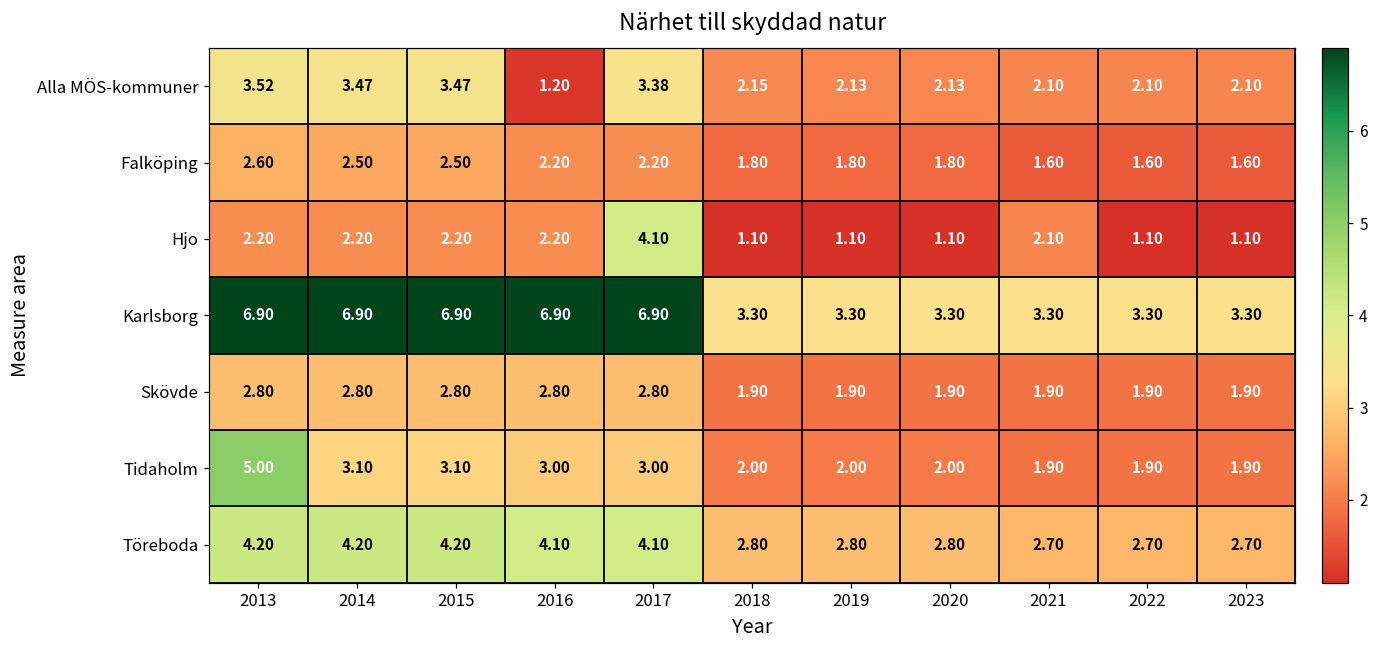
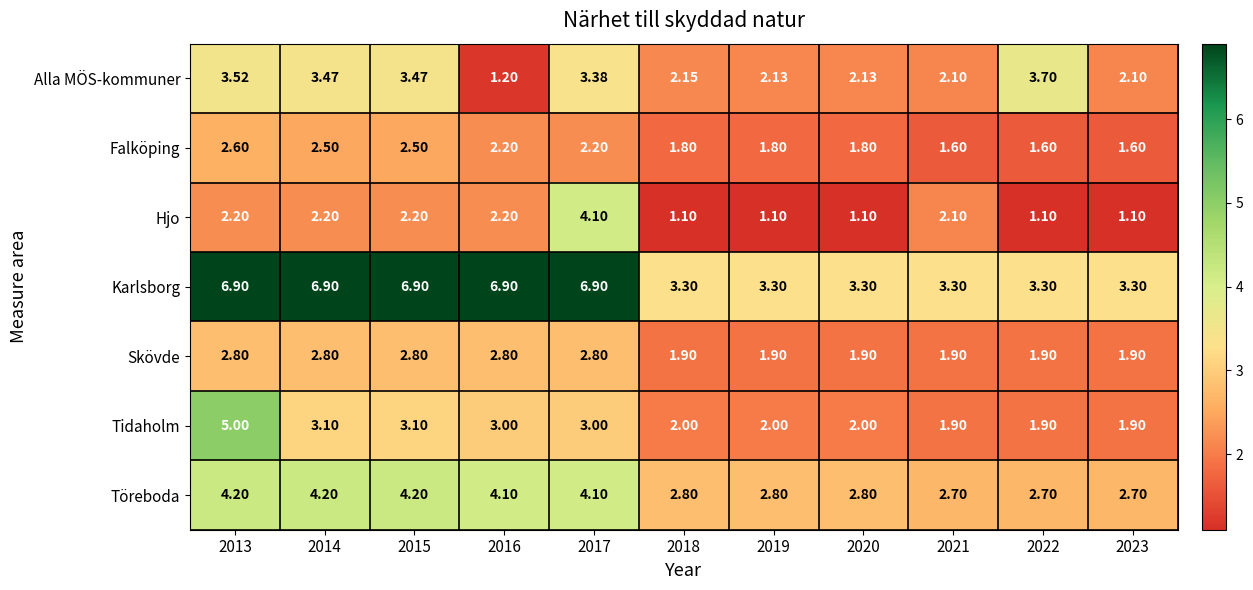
Alla MÖS-kommuner, 2022: 2.10 -> 3.70
